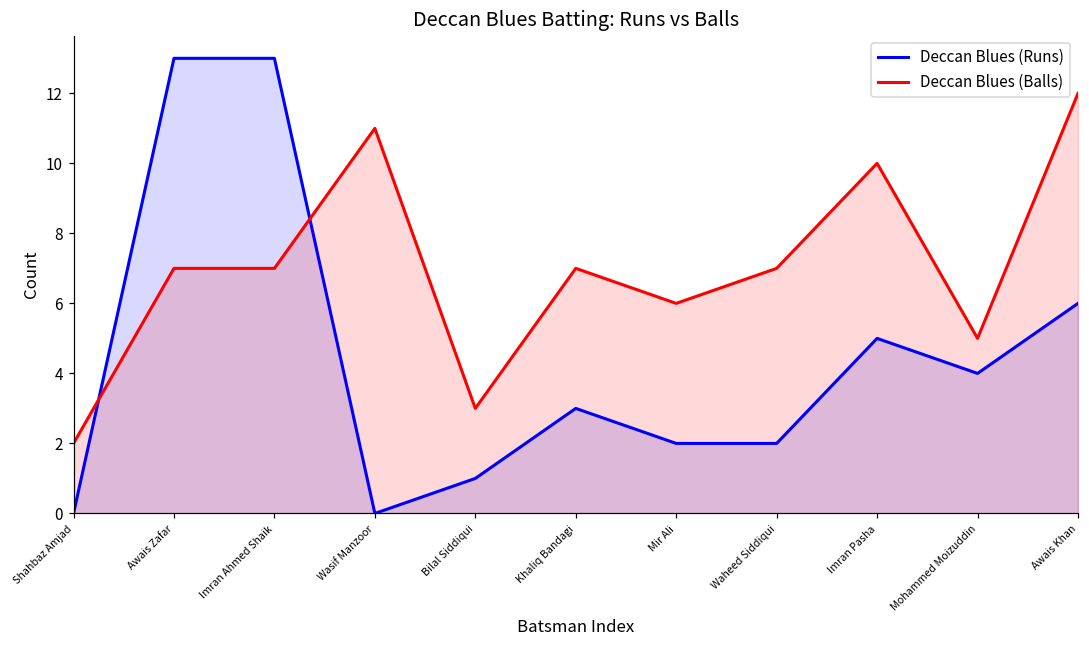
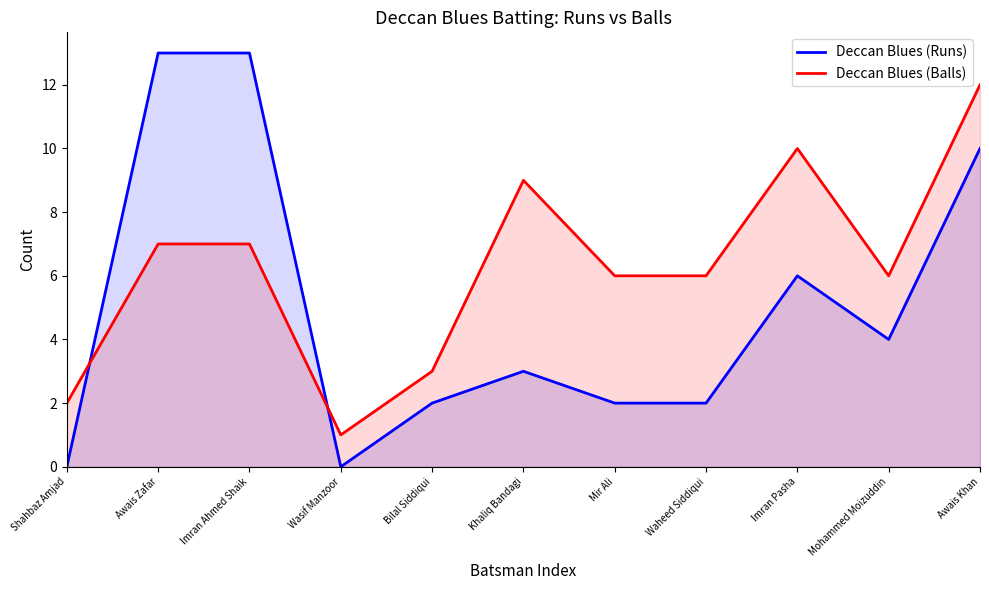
Deccan Blues (Balls), Wasif Manzoor: 11 -> 1
Deccan Blues (Runs), Bilal Siddiqui: 1 -> 2
Deccan Blues (Balls), Khaliq Bandagi: 7 -> 9
Deccan Blues (Balls), Waheed Siddiqui: 7 -> 6
Deccan Blues (Runs), Imran Pasha: 5 -> 6
Deccan Blues (Balls), Mohammed Moizuddin: 5 -> 6
Deccan Blues (Runs), Awais Khan: 6 -> 10
